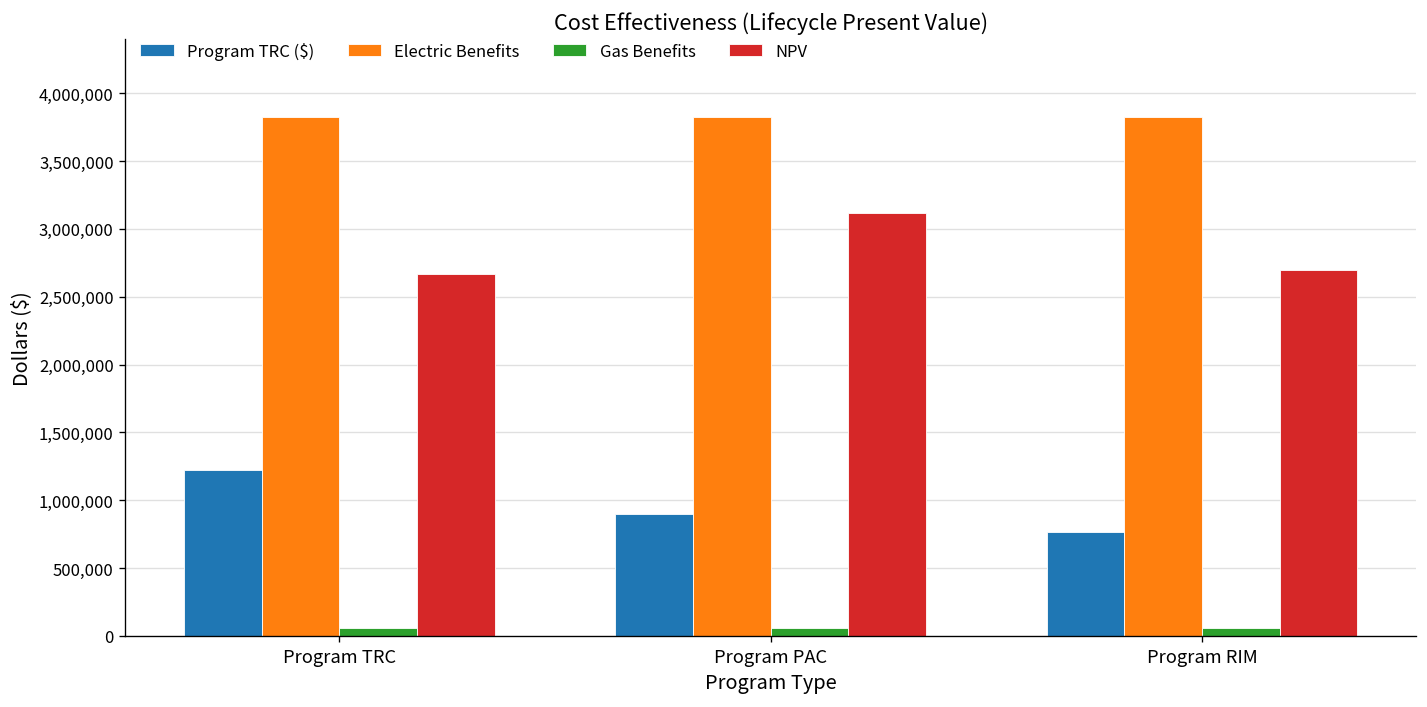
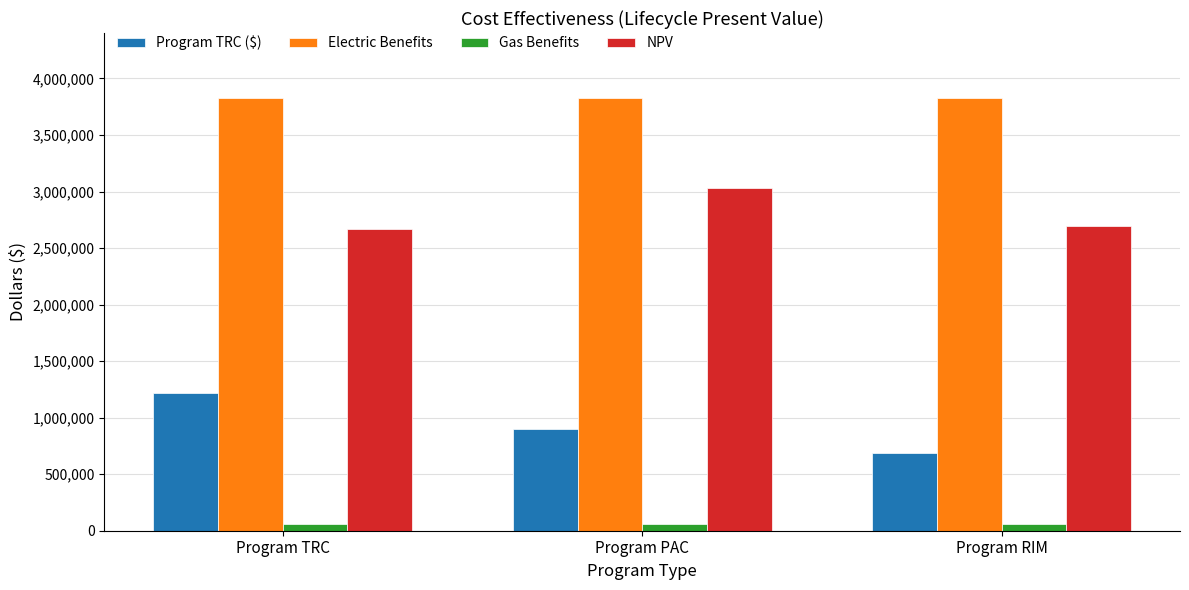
NPV, Program PAC: 3,120,000 -> 3,040,000
Program TRC ($), Program RIM: 770,000 -> 680,000
